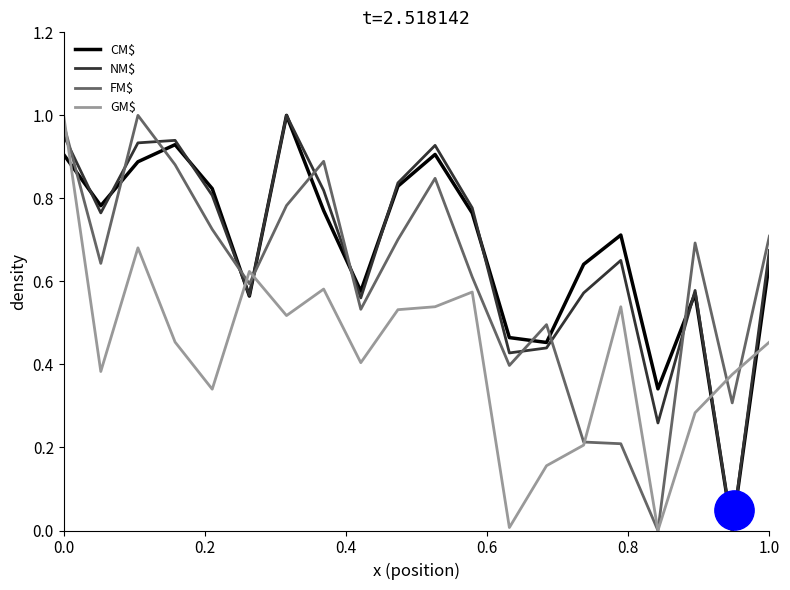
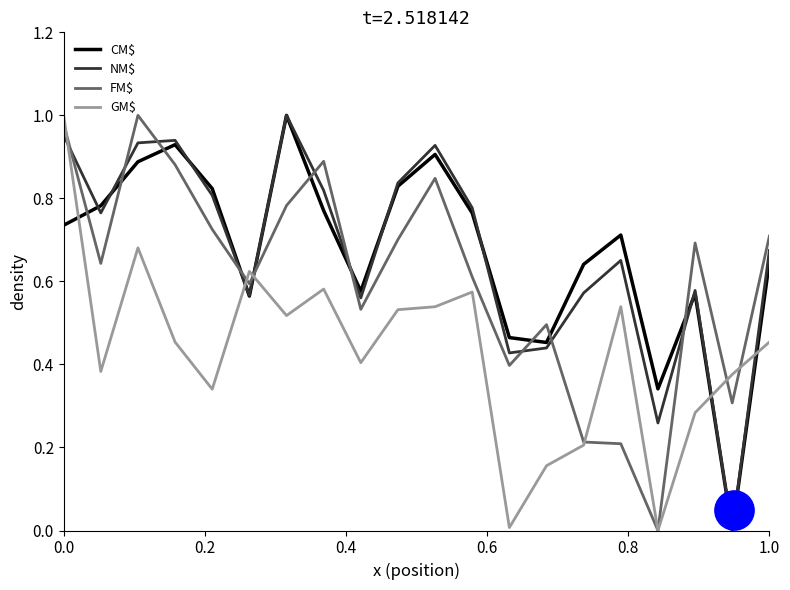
CM$, 0.0: 0.91 -> 0.74
